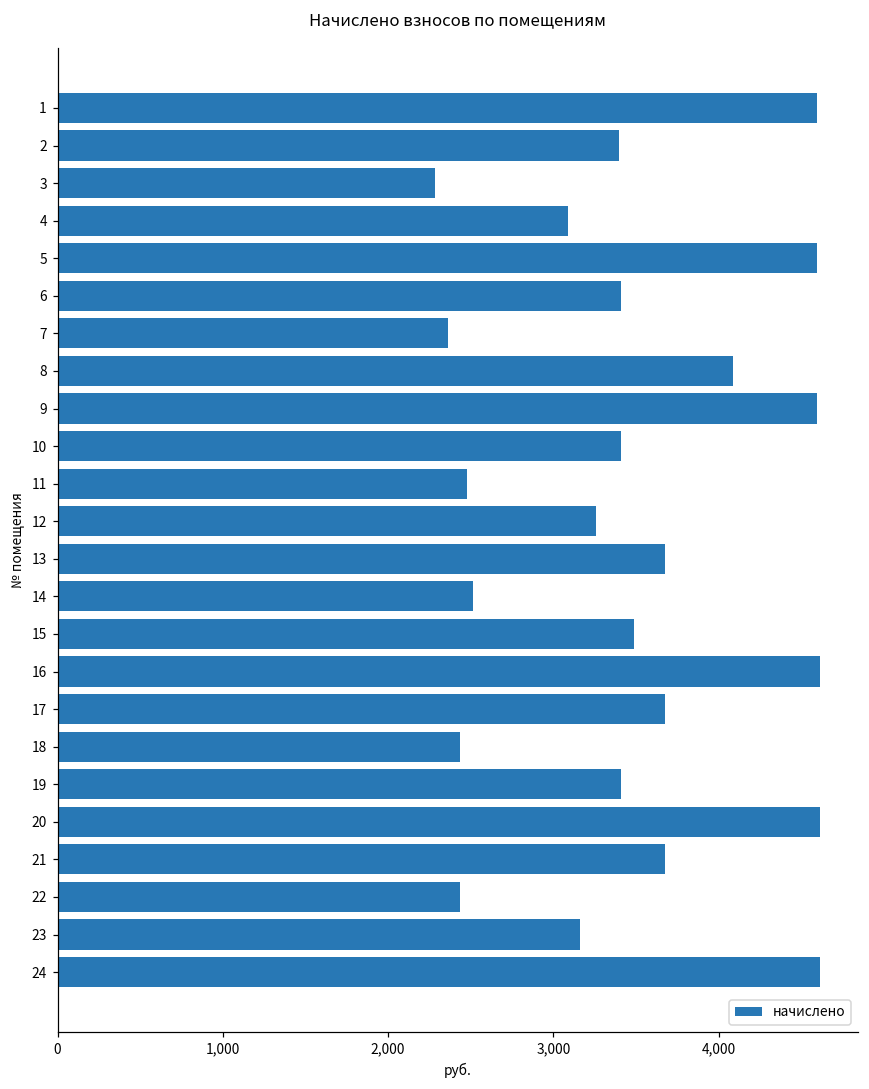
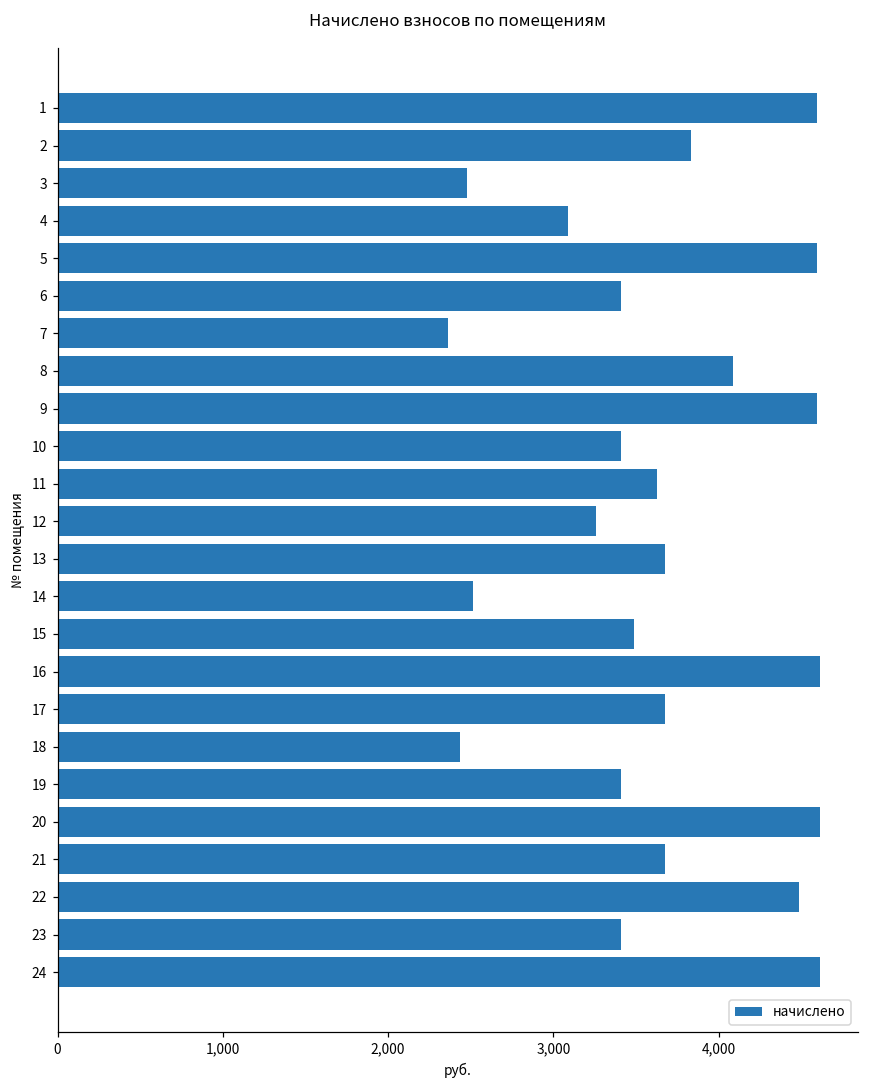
2: 3,390 -> 3,830
3: 2,280 -> 2,480
11: 2,480 -> 3,620
22: 2,430 -> 4,490
23: 3,160 -> 3,410
